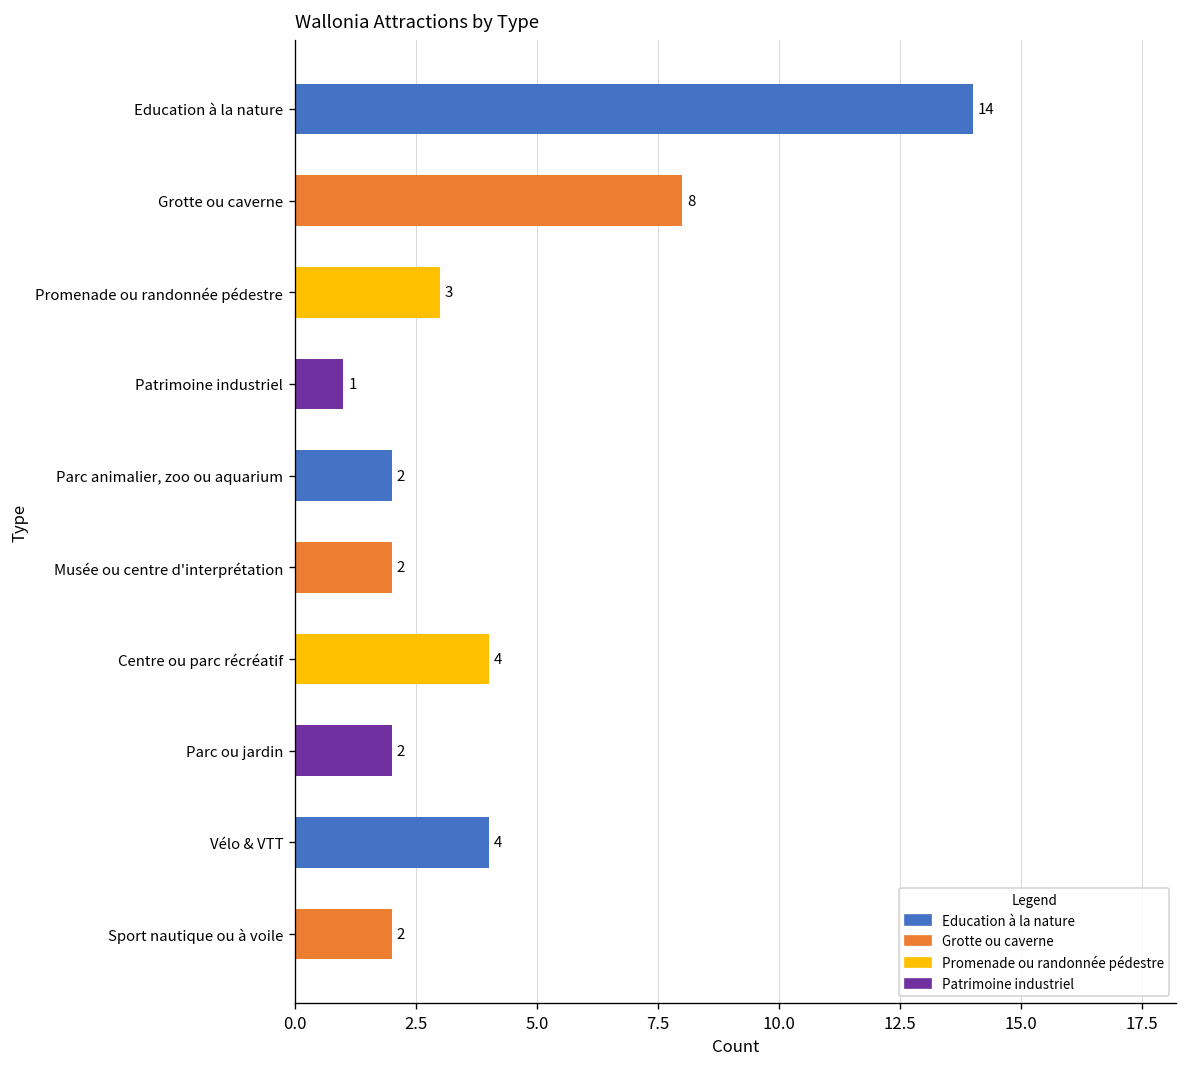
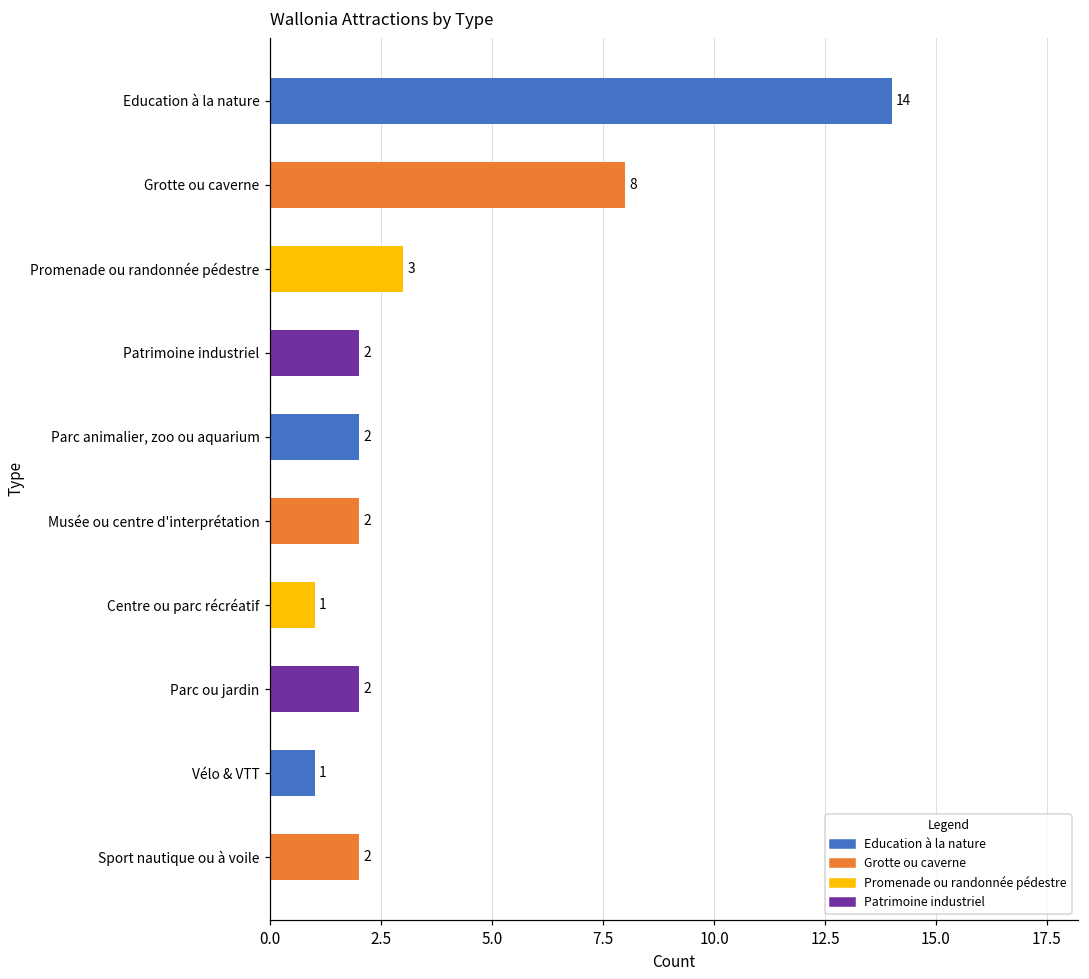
Patrimoine industriel: 1 -> 2
Centre ou parc récréatif: 4 -> 1
Vélo & VTT: 4 -> 1
